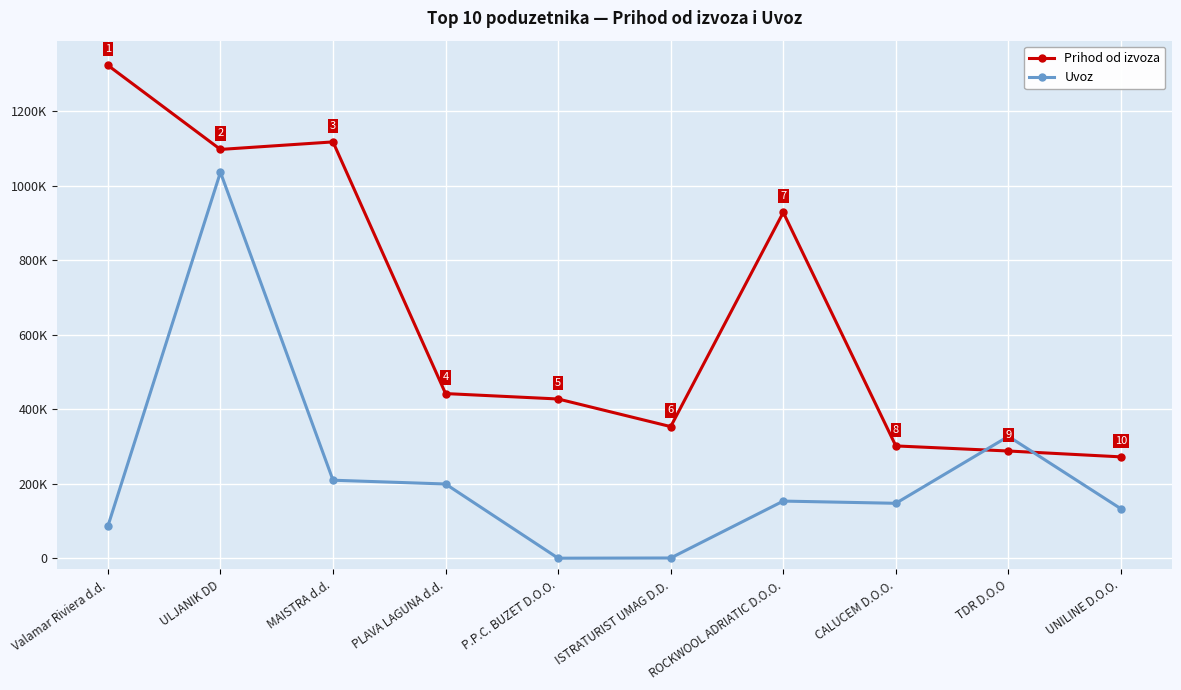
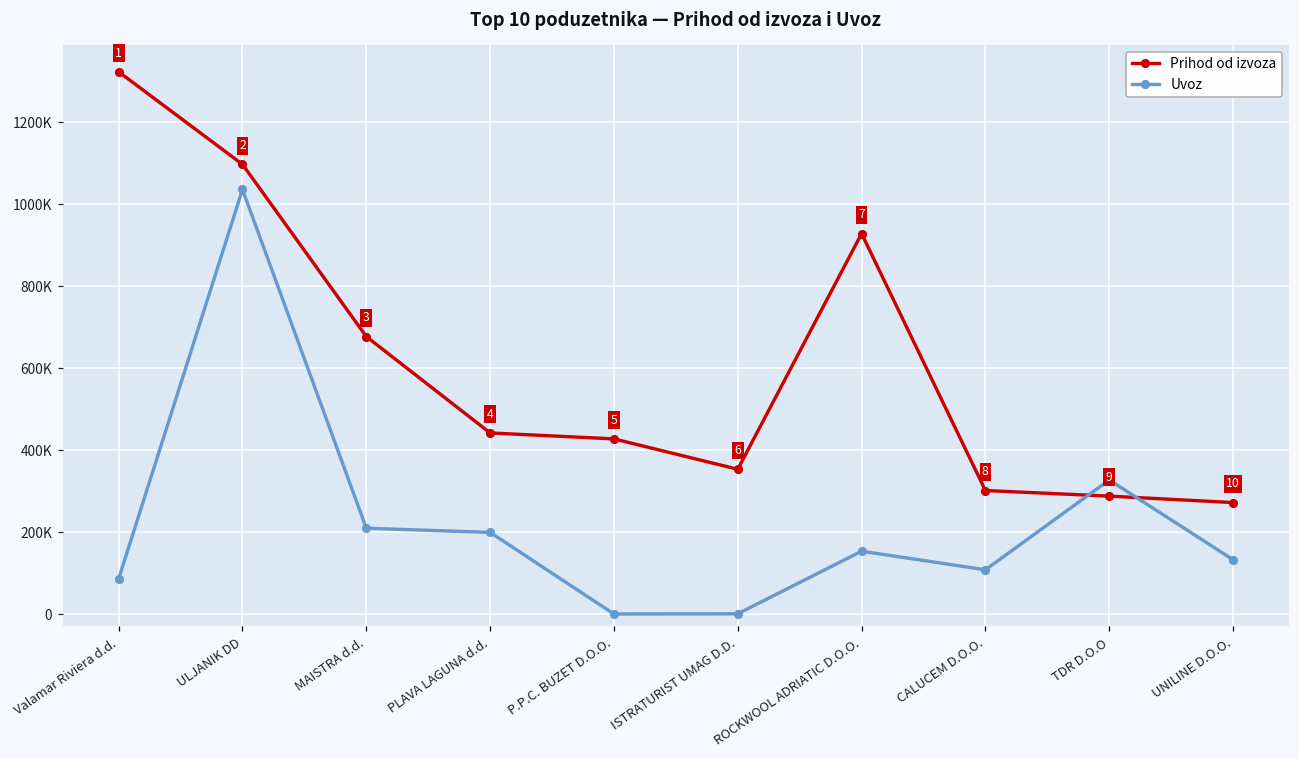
Prihod od izvoza, MAISTRA d.d.: 1120000 -> 680000
Uvoz, CALUCEM D.O.O.: 150000 -> 110000
